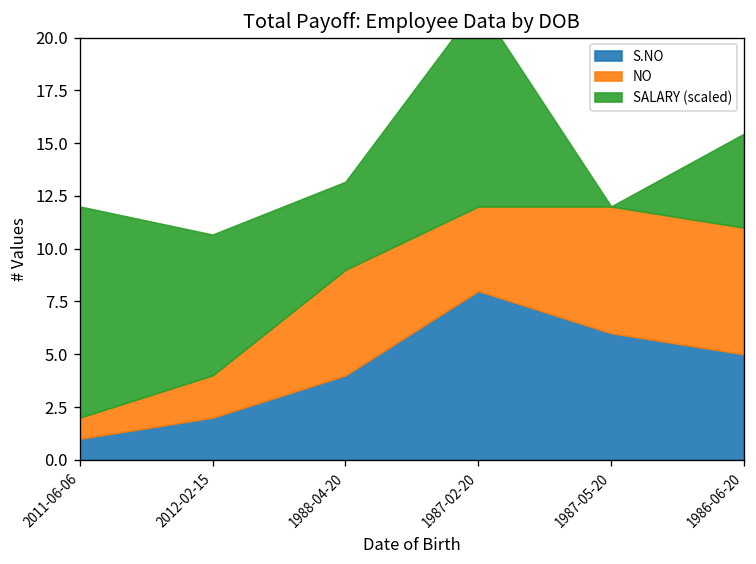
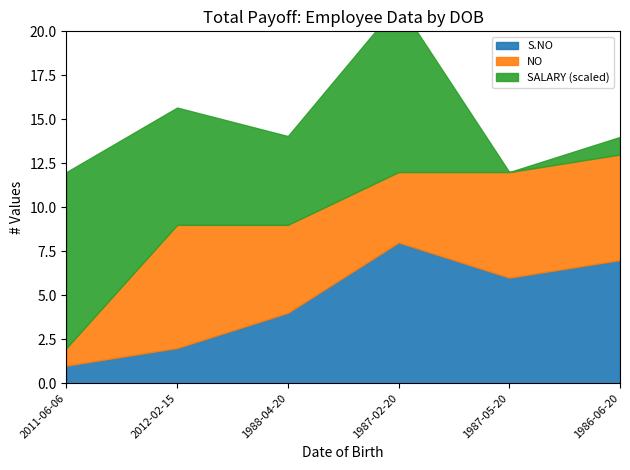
NO, 2012-02-15: 2 -> 7
SALARY (scaled), 1988-04-20: 4.2 -> 5.0
S.NO, 1986-06-20: 5 -> 7
SALARY (scaled), 1986-06-20: 4.4 -> 1.0
